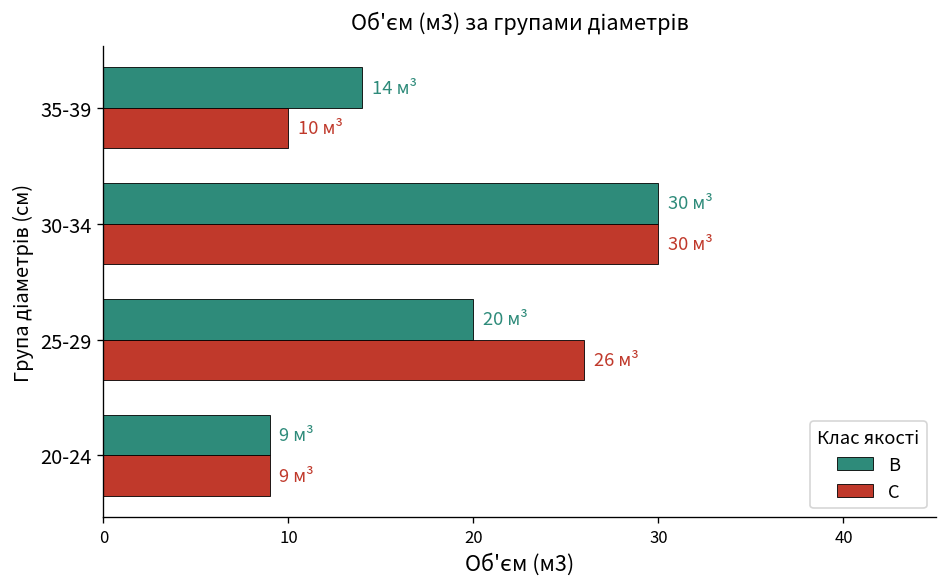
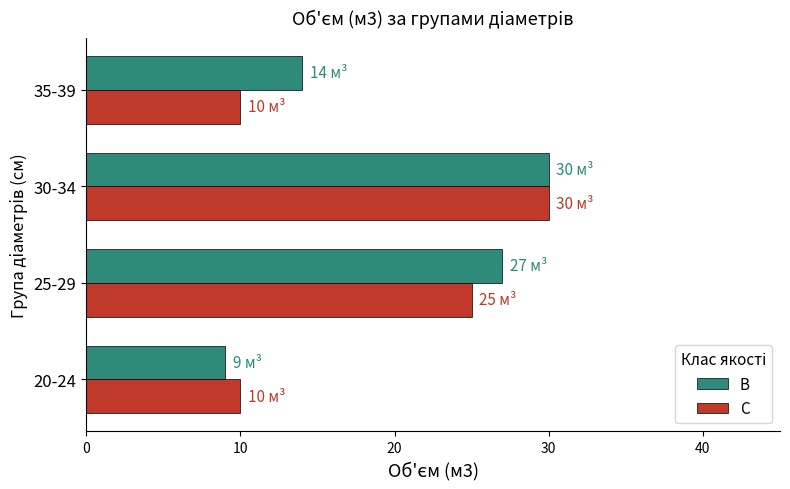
B, 25-29: 20 -> 27
C, 25-29: 26 -> 25
C, 20-24: 9 -> 10
